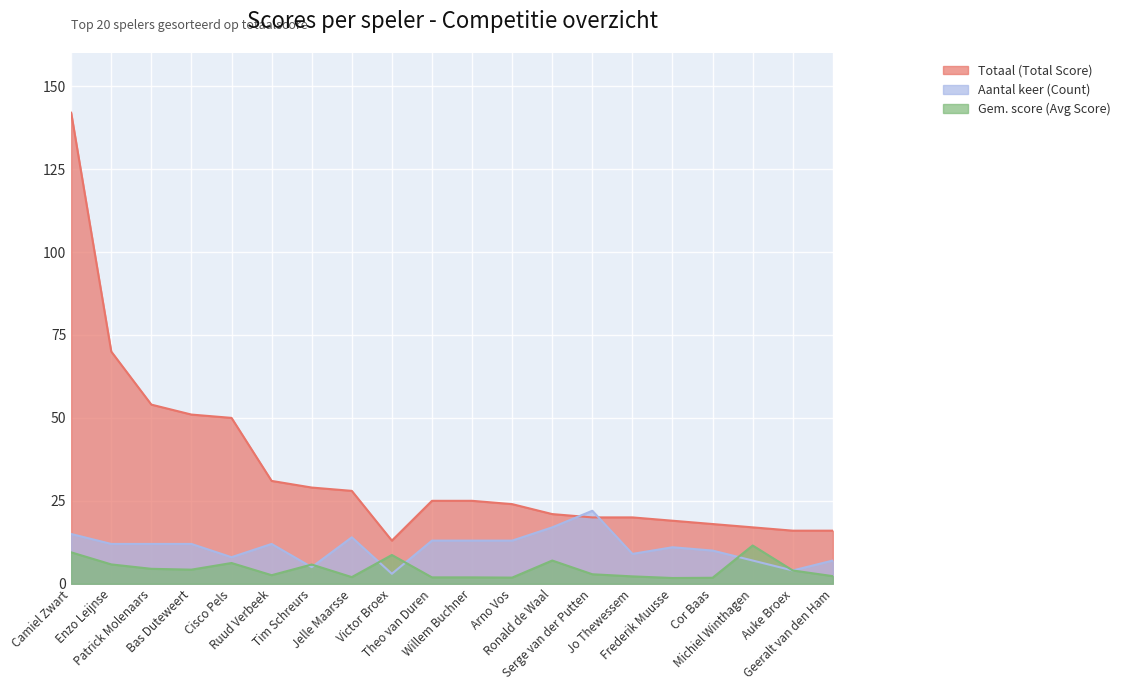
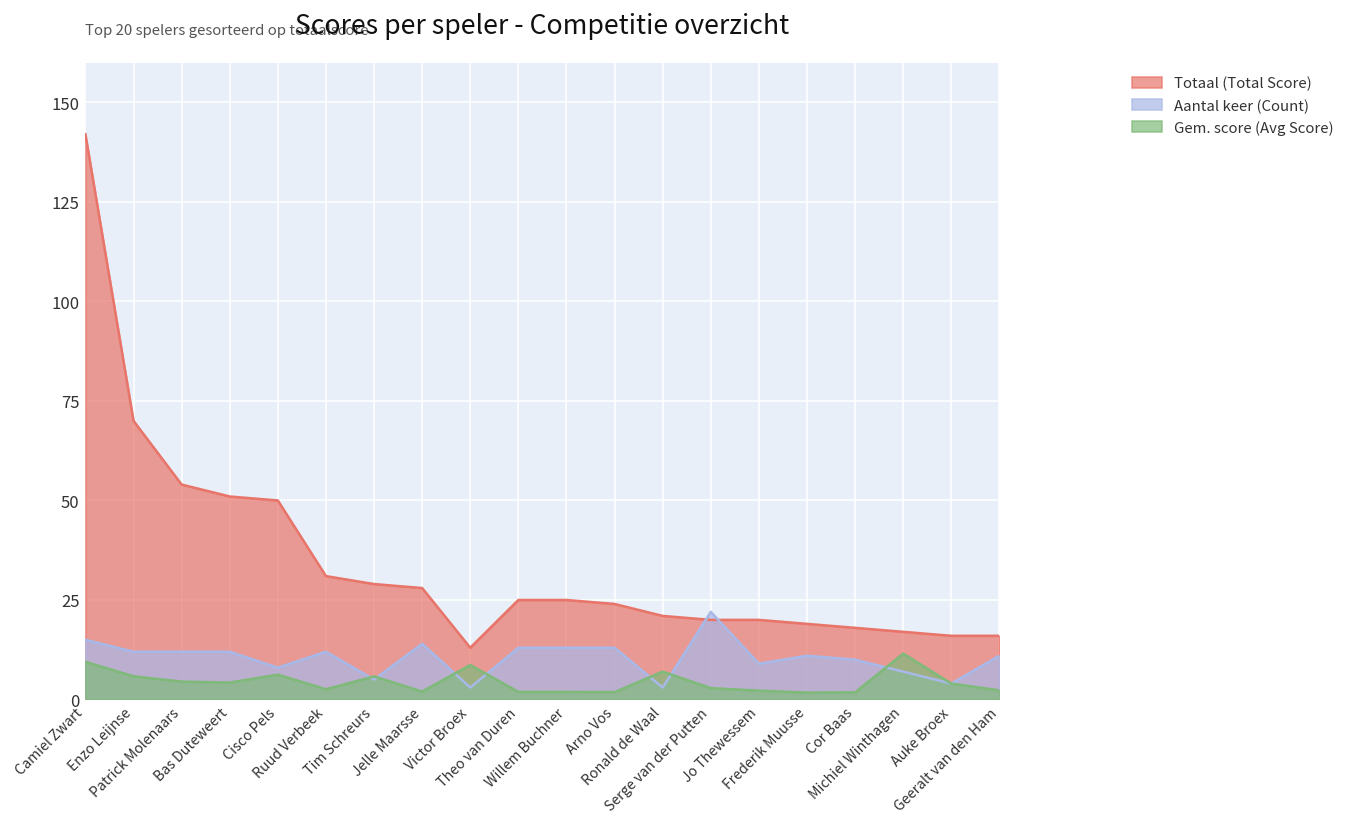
Aantal keer (Count), Ronald de Waal: 17 -> 3
Aantal keer (Count), Geeralt van den Ham: 7 -> 11
